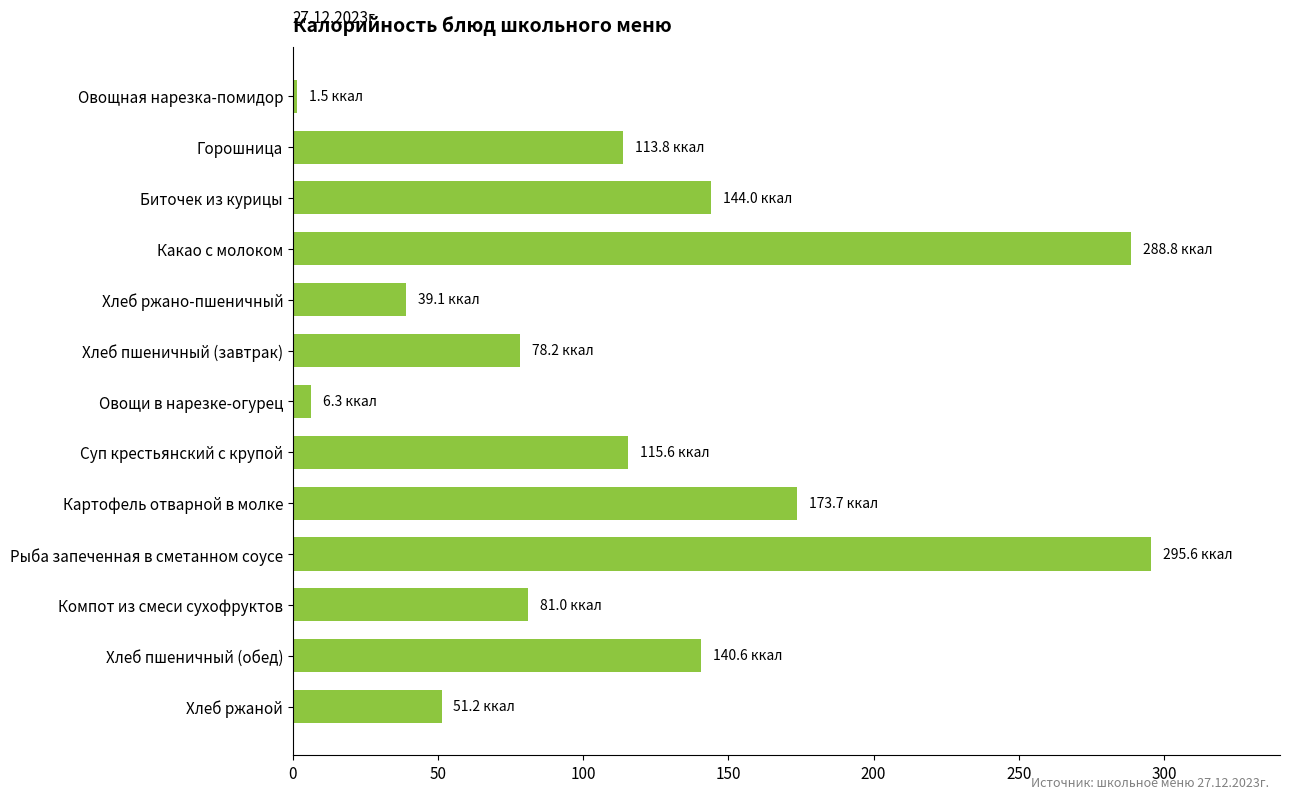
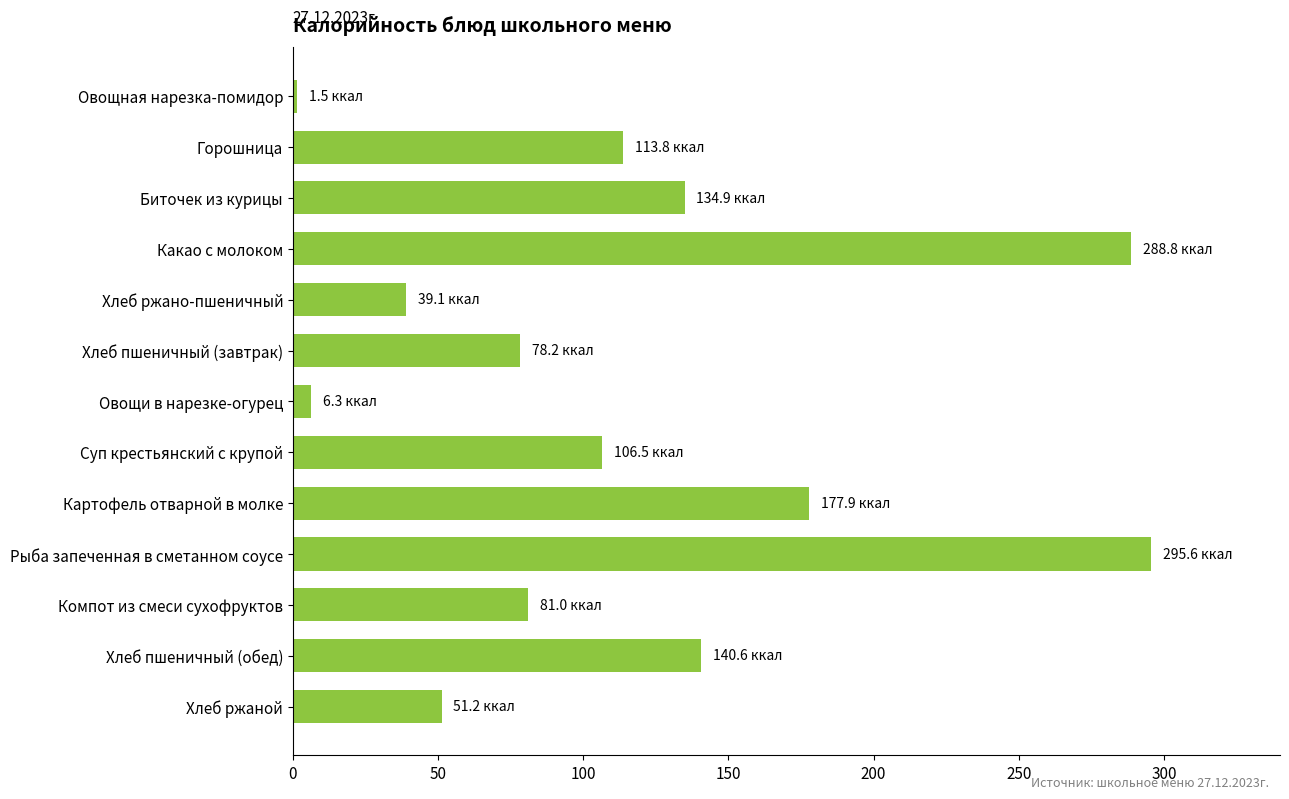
Биточек из курицы: 144.0 -> 134.9
Суп крестьянский с крупой: 115.6 -> 106.5
Картофель отварной в молке: 173.7 -> 177.9
